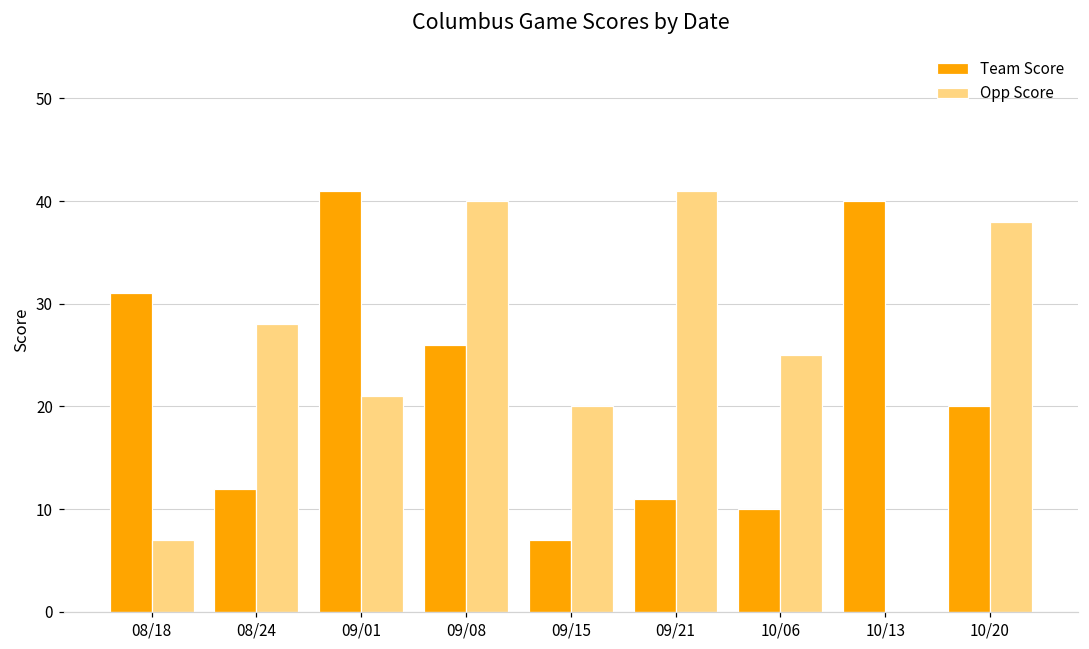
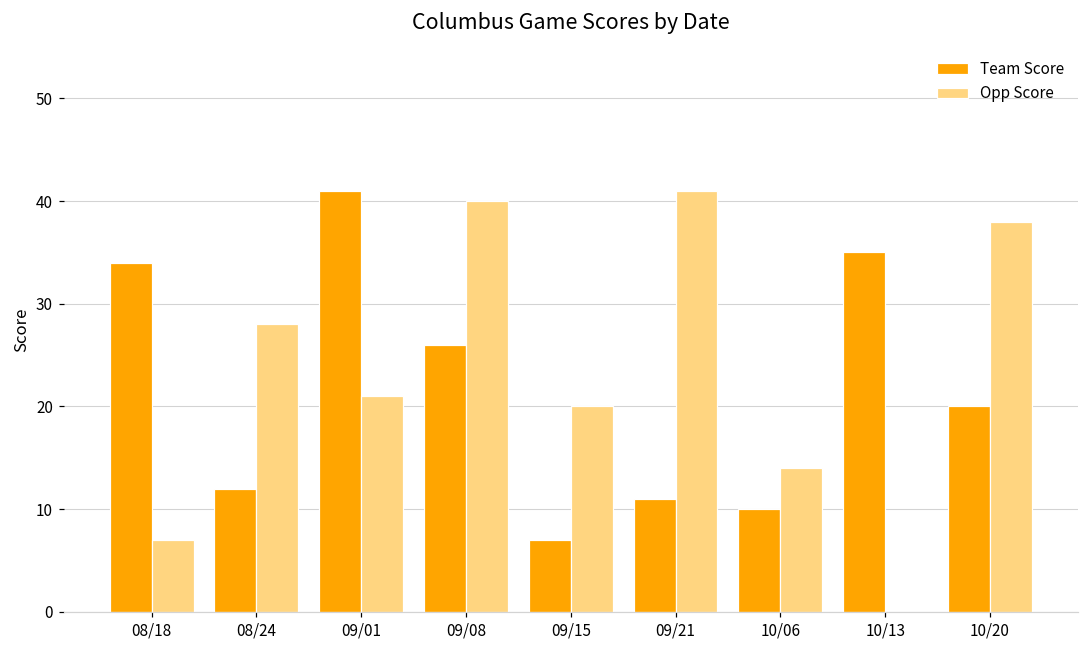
Team Score, 08/18: 31 -> 34
Opp Score, 10/06: 25 -> 14
Team Score, 10/13: 40 -> 35
